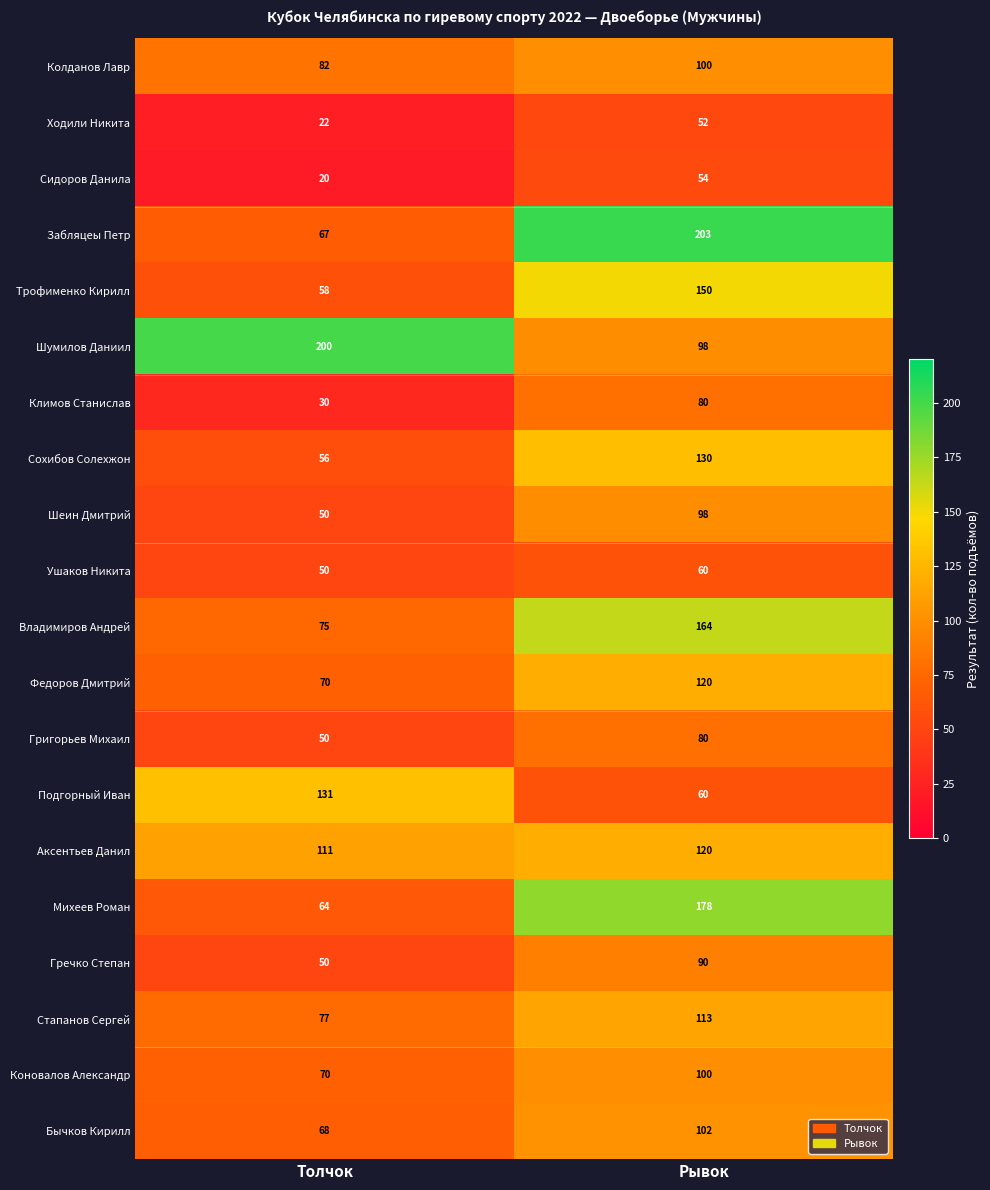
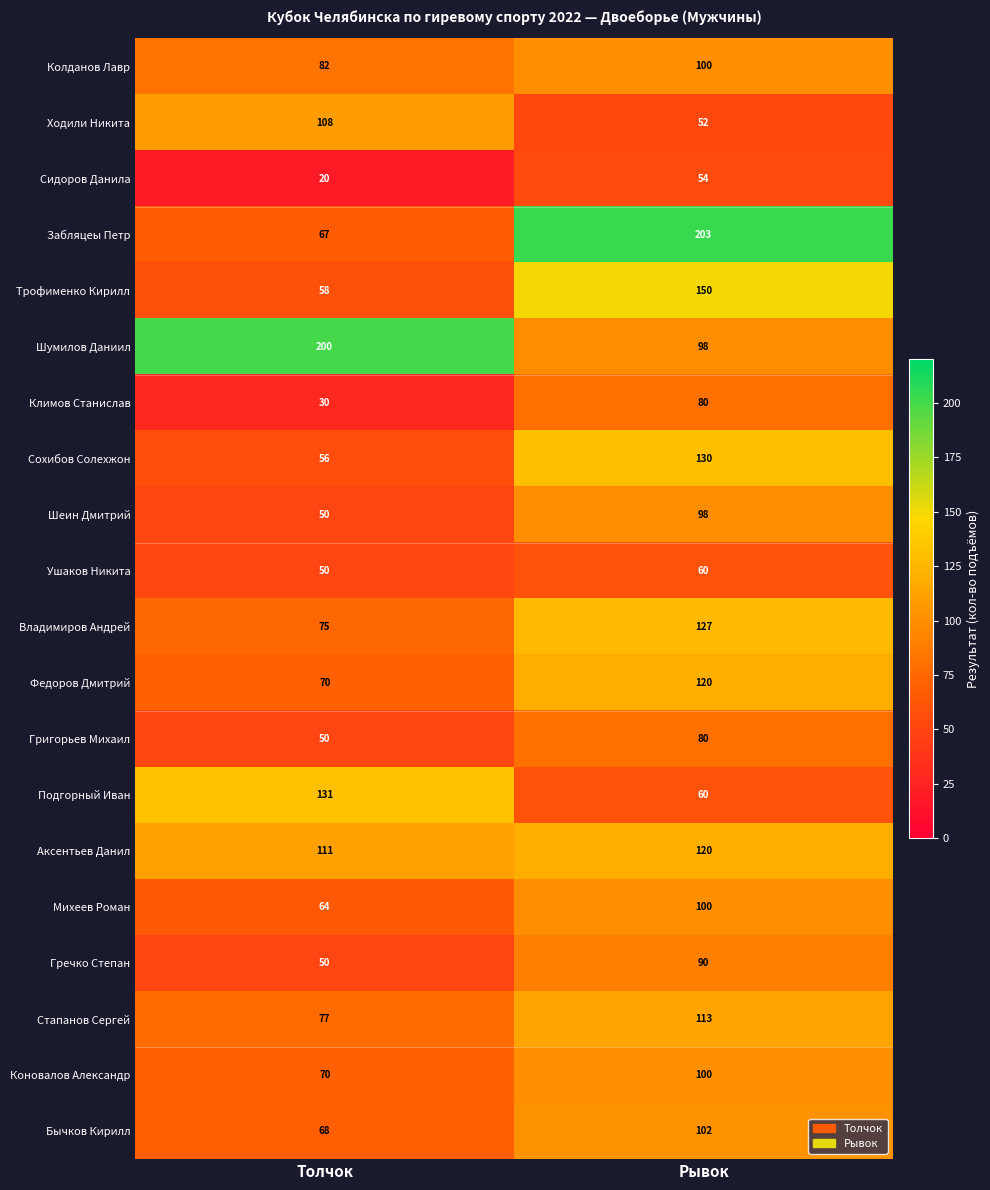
Ходили Никита, Толчок: 22 -> 108
Владимиров Андрей, Рывок: 164 -> 127
Михеев Роман, Рывок: 178 -> 100
